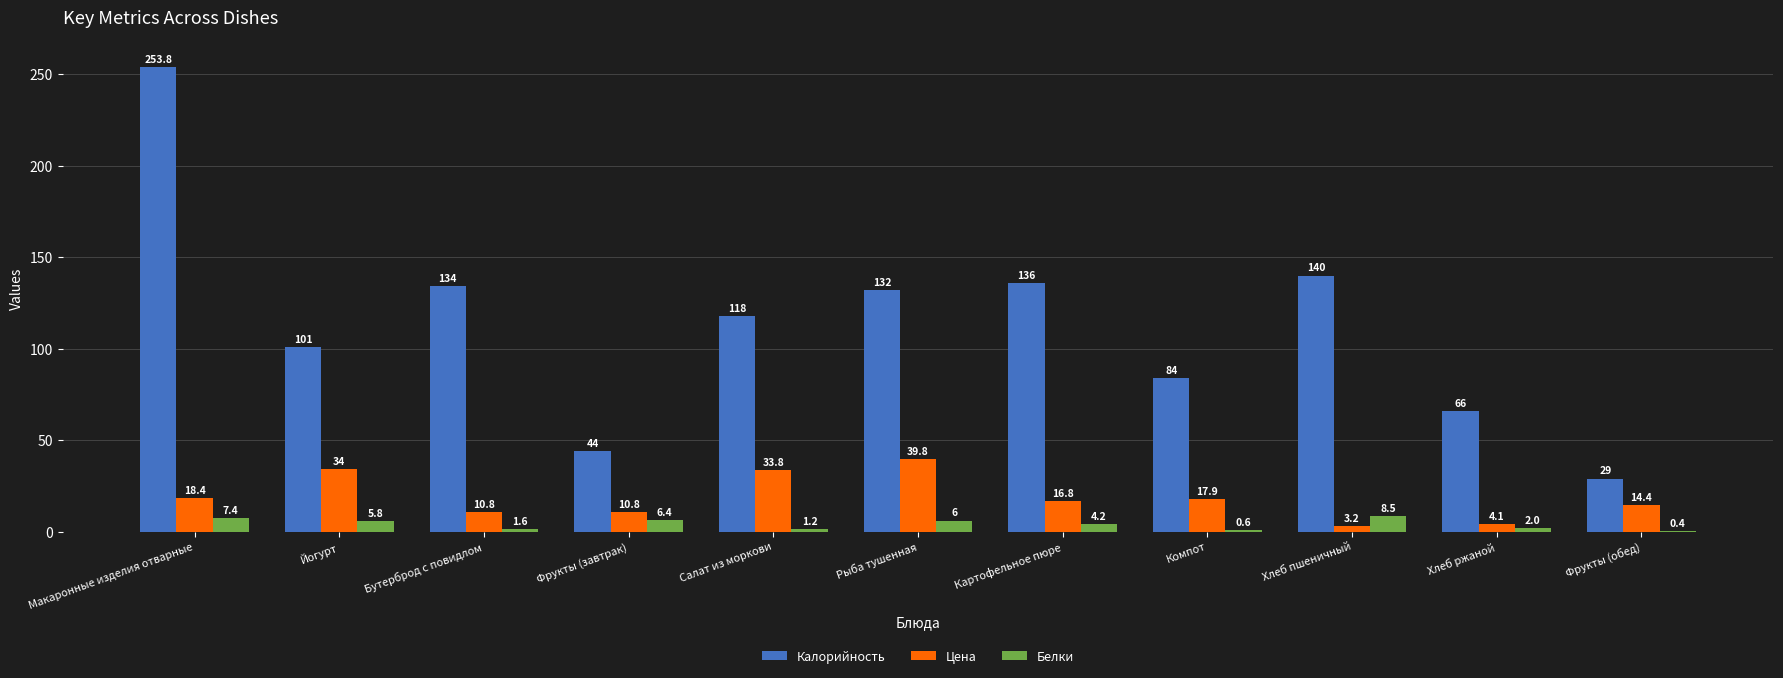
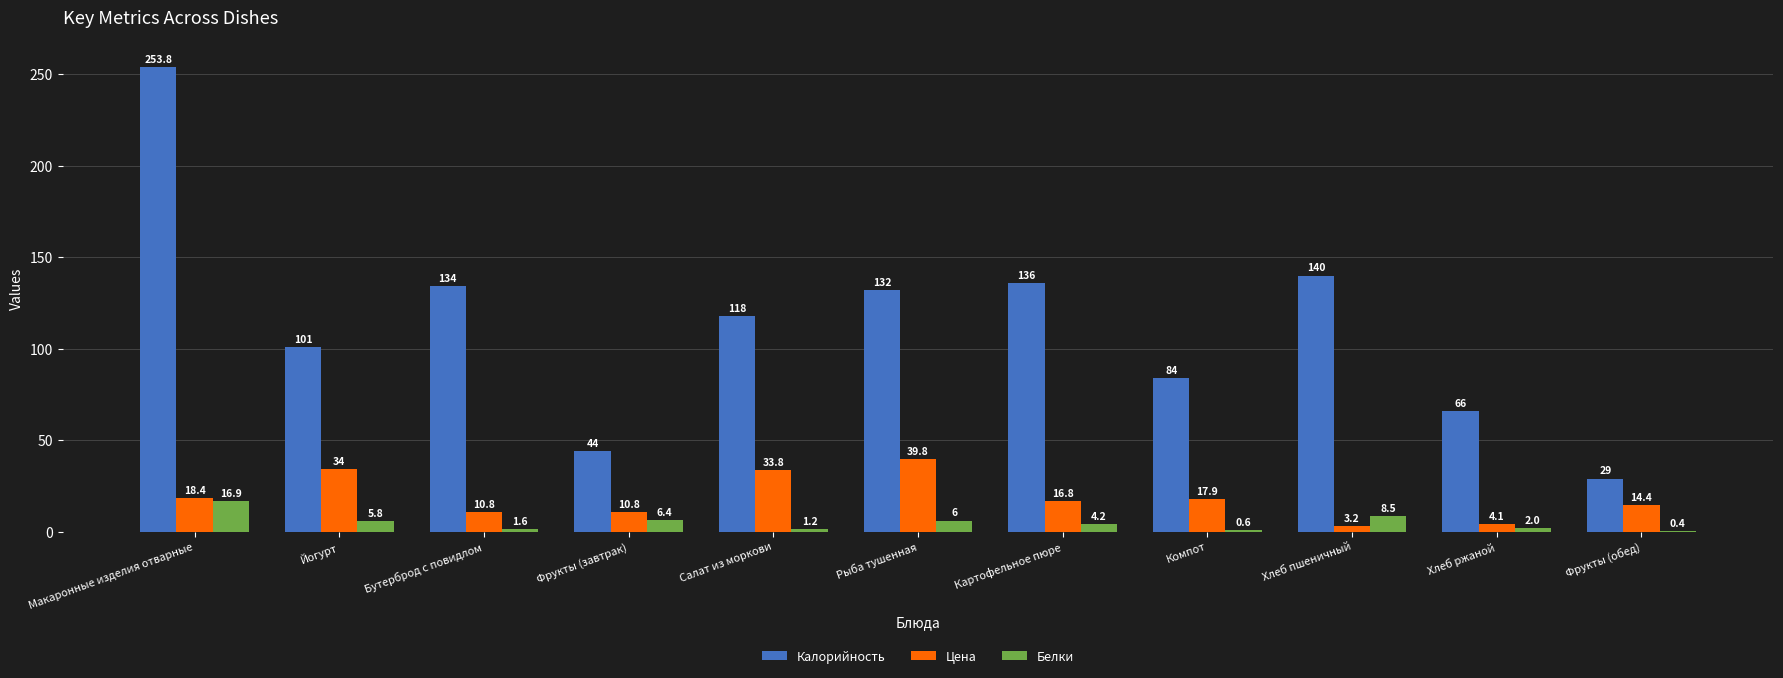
Белки, Макаронные изделия отварные: 7.4 -> 16.9
